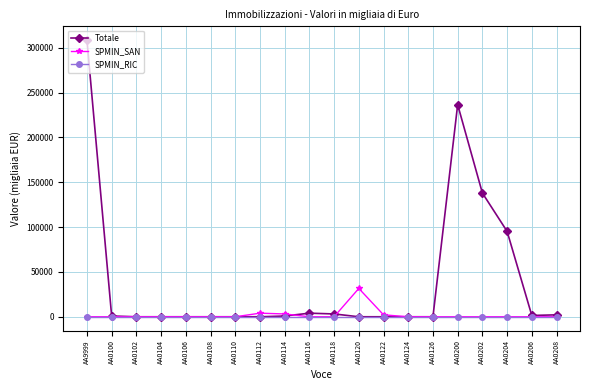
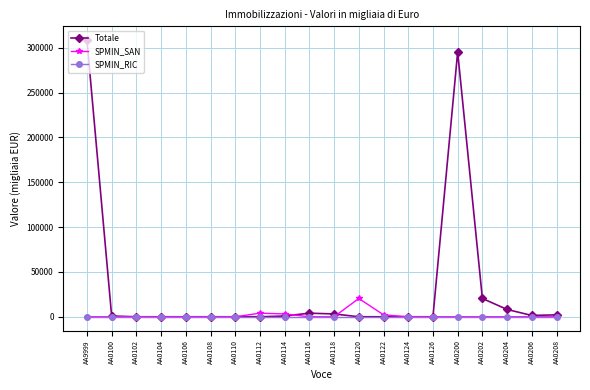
SPMIN_SAN, AA0120: 30000 -> 20000
Totale, AA0200: 240000 -> 300000
Totale, AA0202: 140000 -> 20000
Totale, AA0204: 100000 -> 10000
